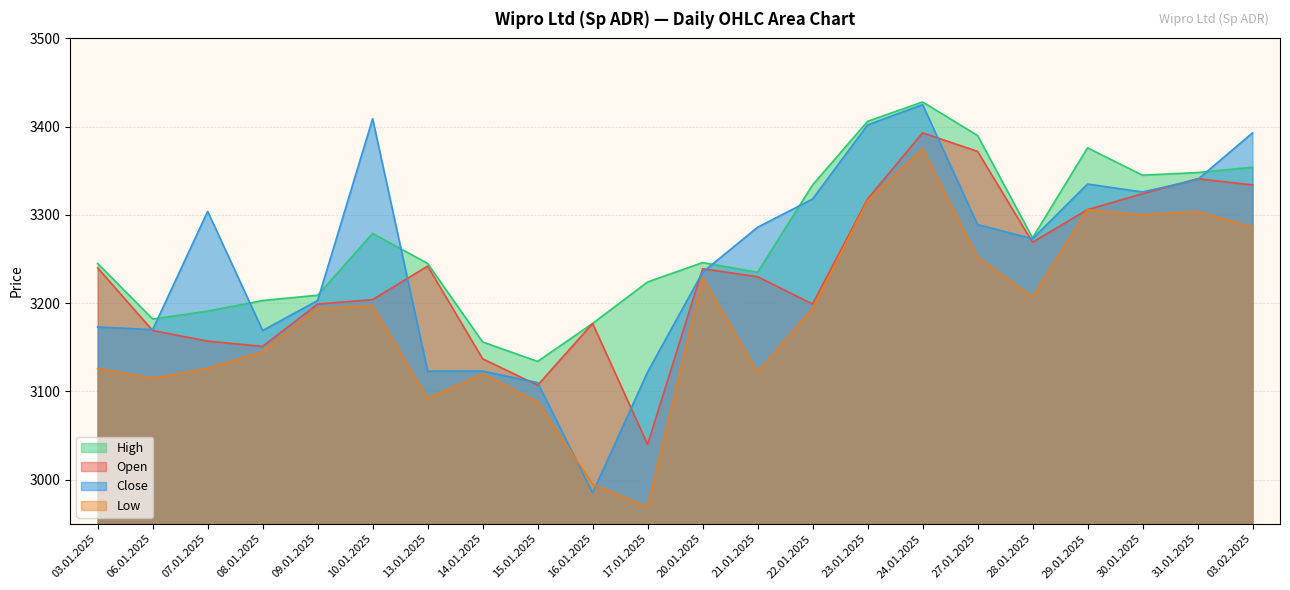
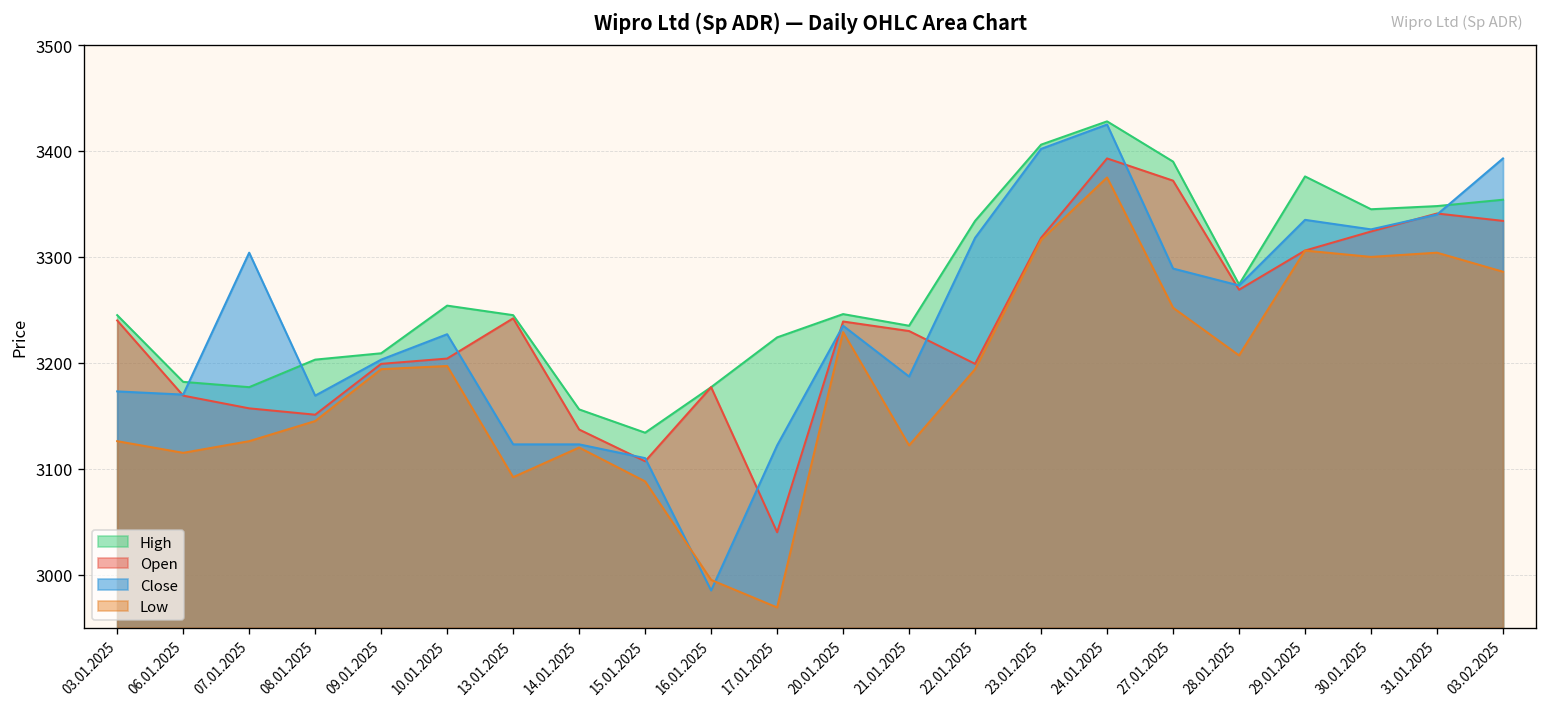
High, 07.01.2025: 3190 -> 3180
High, 10.01.2025: 3280 -> 3250
Close, 10.01.2025: 3410 -> 3230
Close, 21.01.2025: 3290 -> 3190
